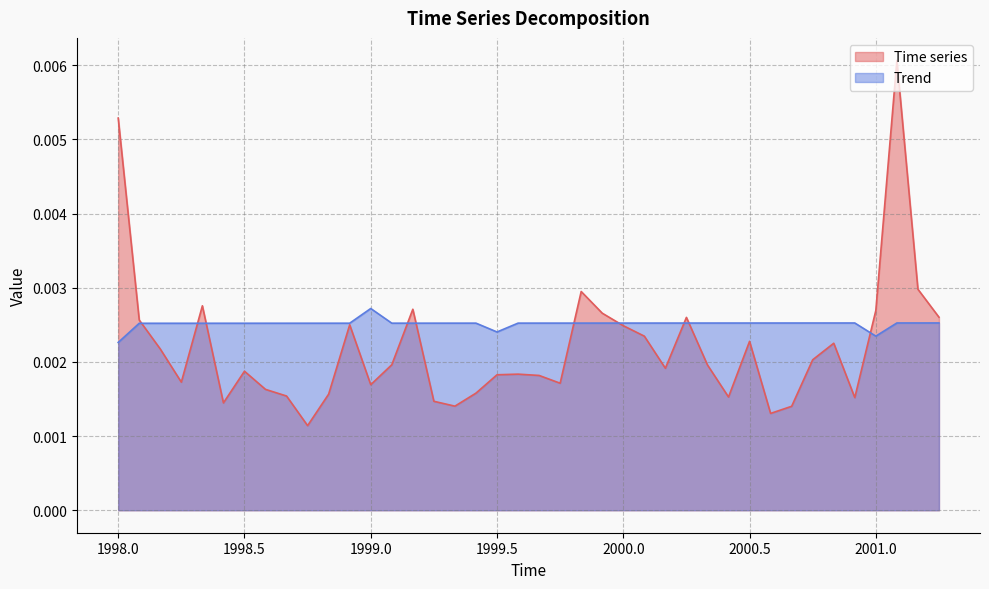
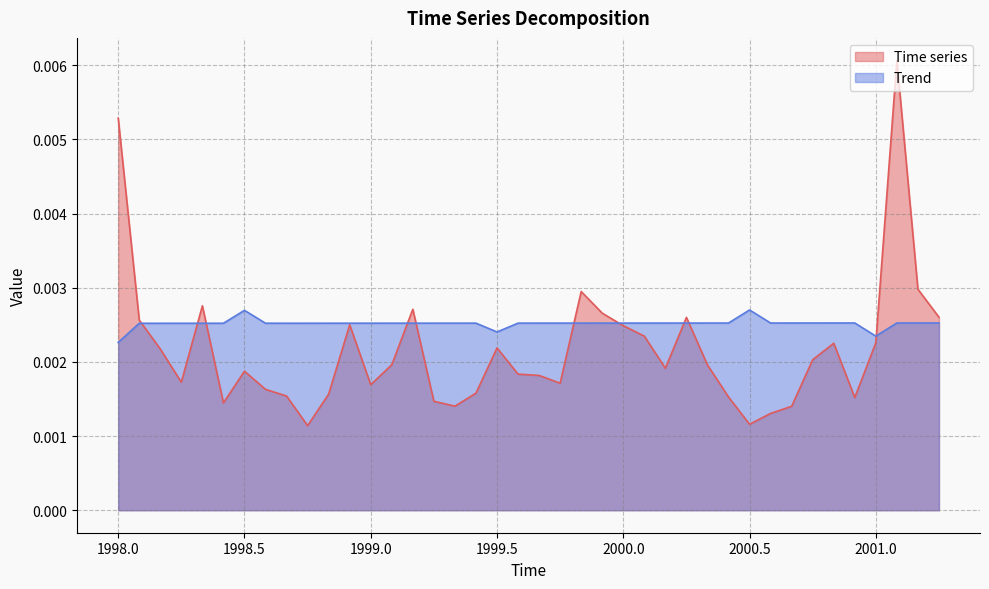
Trend, 1998.5: 0.0025 -> 0.0027
Trend, 1999.0: 0.0027 -> 0.0025
Time series, 1999.5: 0.0018 -> 0.0022
Time series, 2000.5: 0.0023 -> 0.0012
Trend, 2000.5: 0.0025 -> 0.0027
Time series, 2001.0: 0.0027 -> 0.0023
